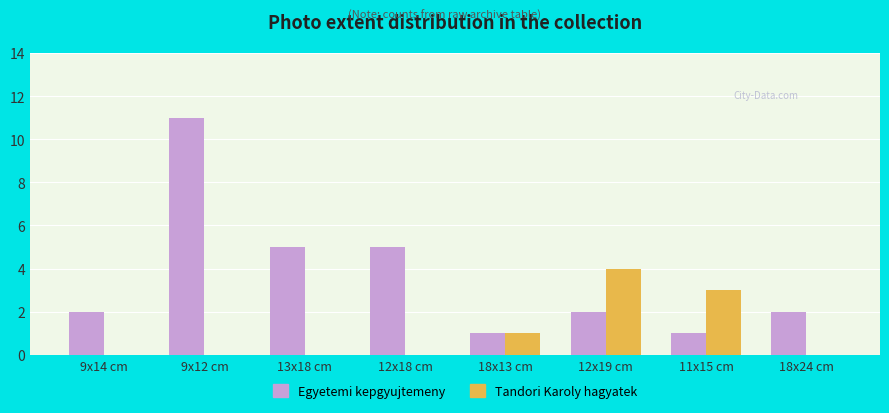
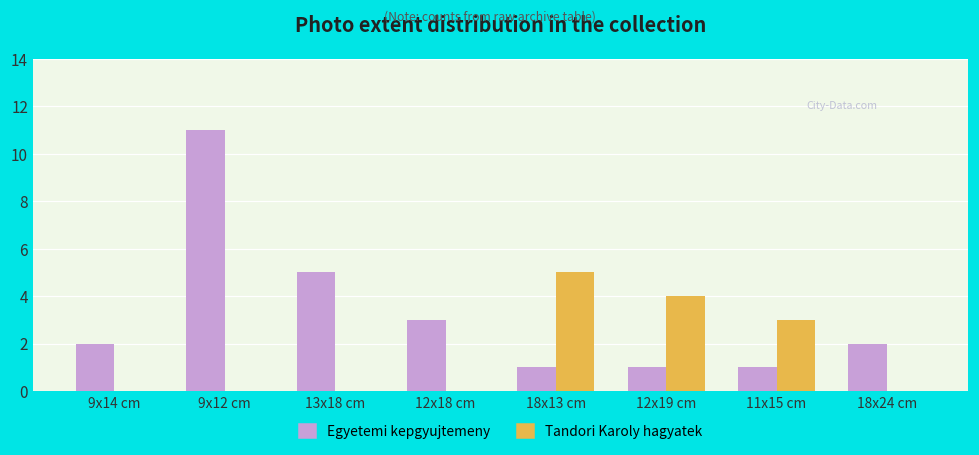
Egyetemi kepgyujtemeny, 12x18 cm: 5 -> 3
Tandori Karoly hagyatek, 18x13 cm: 1 -> 5
Egyetemi kepgyujtemeny, 12x19 cm: 2 -> 1
